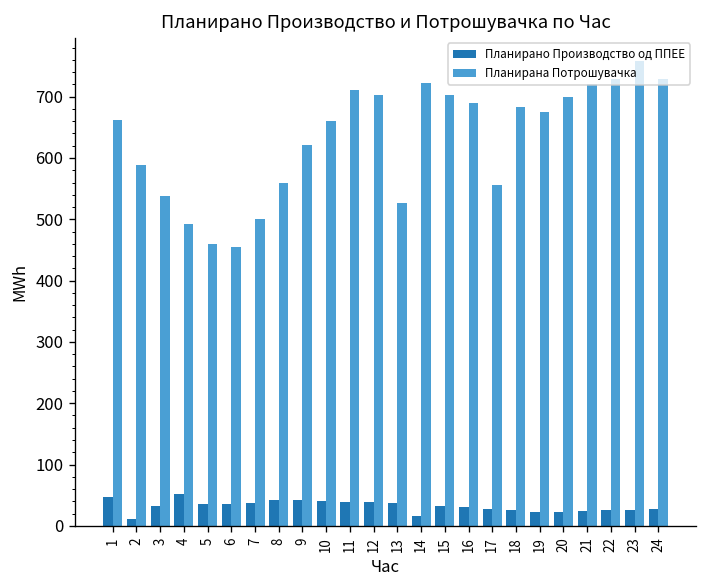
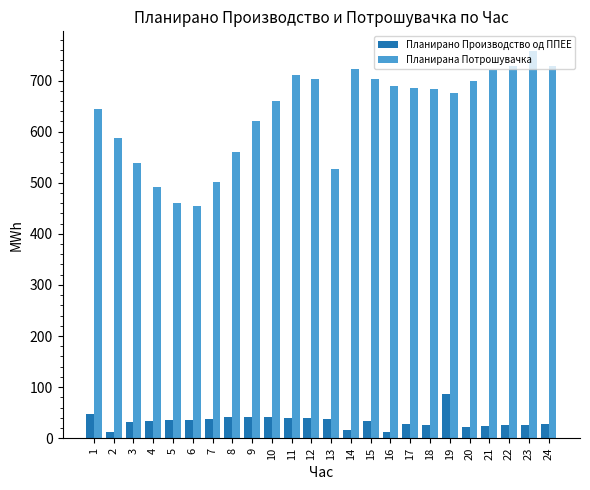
Планирана Потрошувачка, 1: 660 -> 640
Планирано Производство од ППЕЕ, 4: 50 -> 30
Планирано Производство од ППЕЕ, 16: 30 -> 10
Планирана Потрошувачка, 17: 560 -> 680
Планирано Производство од ППЕЕ, 19: 20 -> 90
